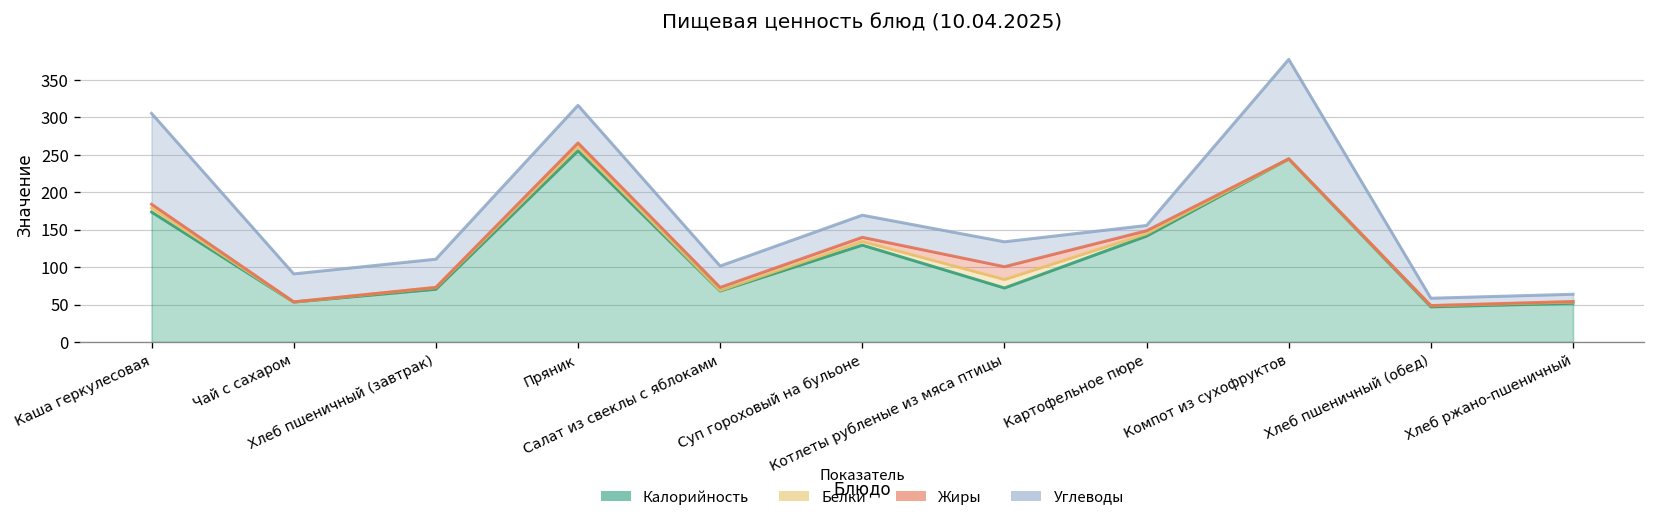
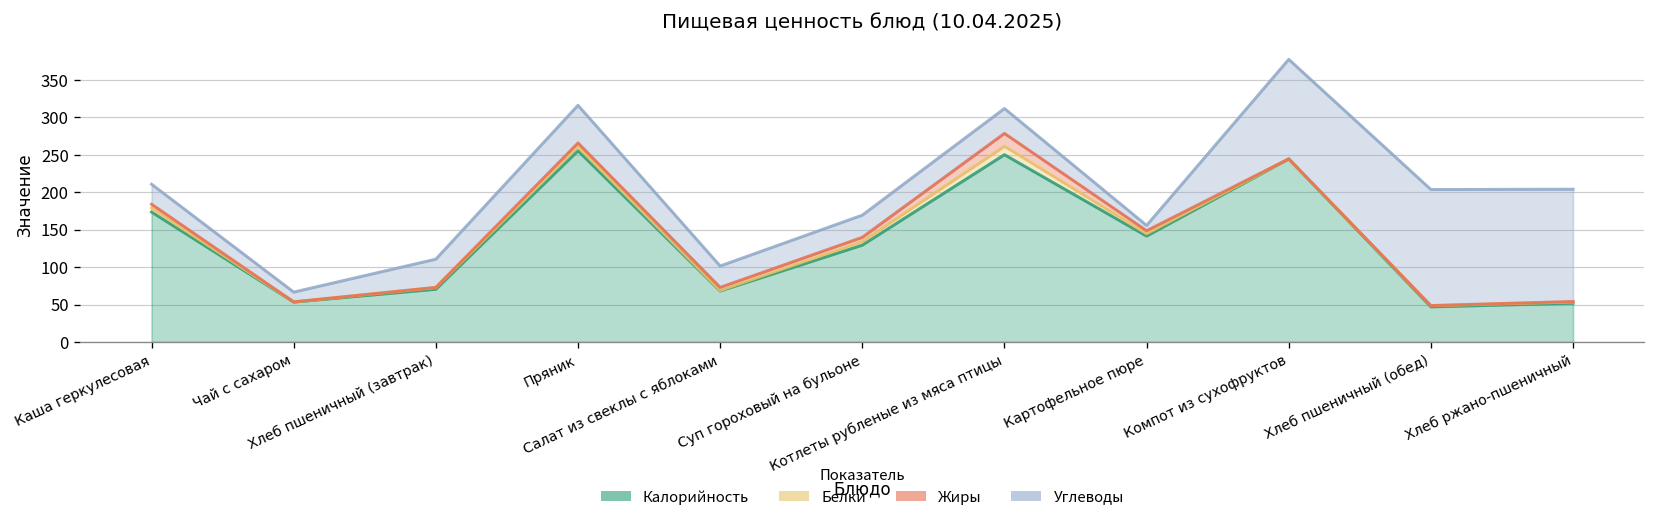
Углеводы, Каша геркулесовая: 120 -> 30
Углеводы, Чай с сахаром: 40 -> 10
Калорийность, Котлеты рубленые из мяса птицы: 70 -> 250
Углеводы, Хлеб пшеничный (обед): 10 -> 160
Углеводы, Хлеб ржано-пшеничный: 10 -> 150
